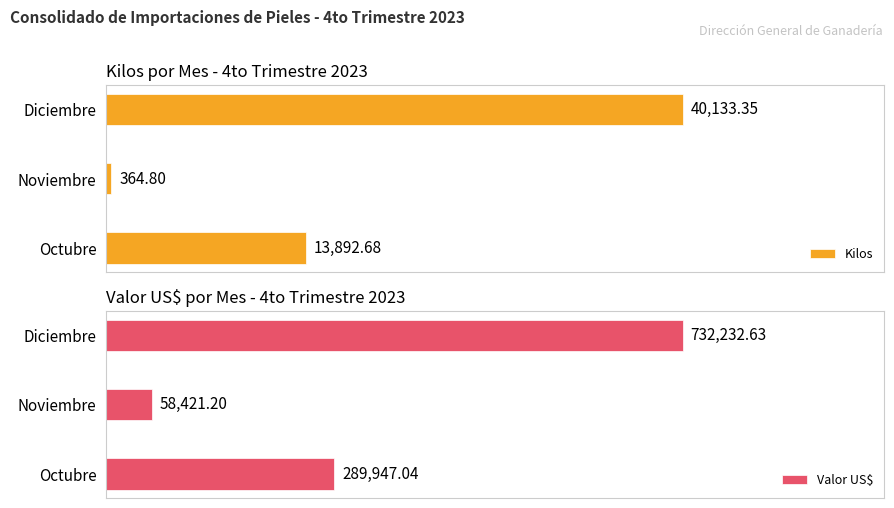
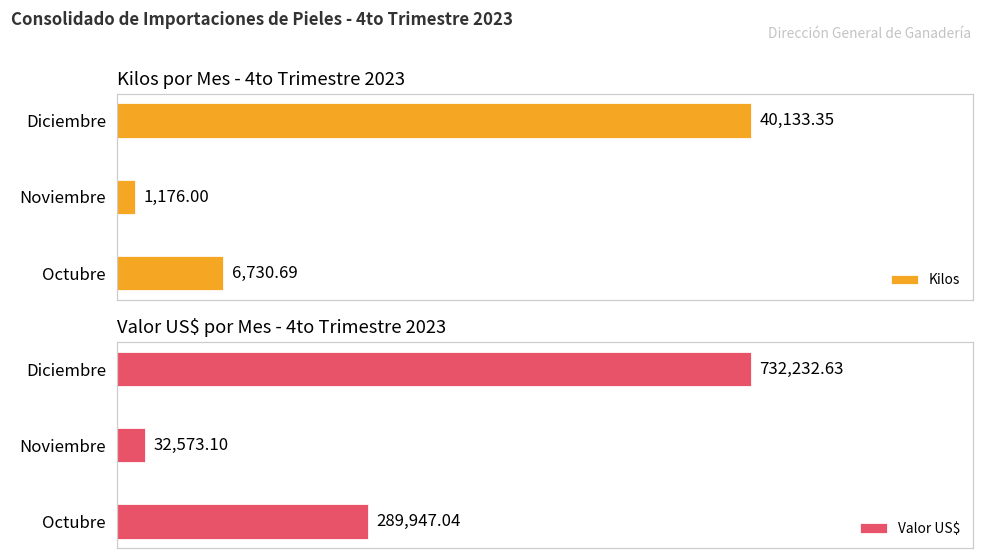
Kilos por Mes - 4to Trimestre 2023, Noviembre: 364.80 -> 1,176.00
Kilos por Mes - 4to Trimestre 2023, Octubre: 13,892.68 -> 6,730.69
Valor US$ por Mes - 4to Trimestre 2023, Noviembre: 58,421.20 -> 32,573.10
